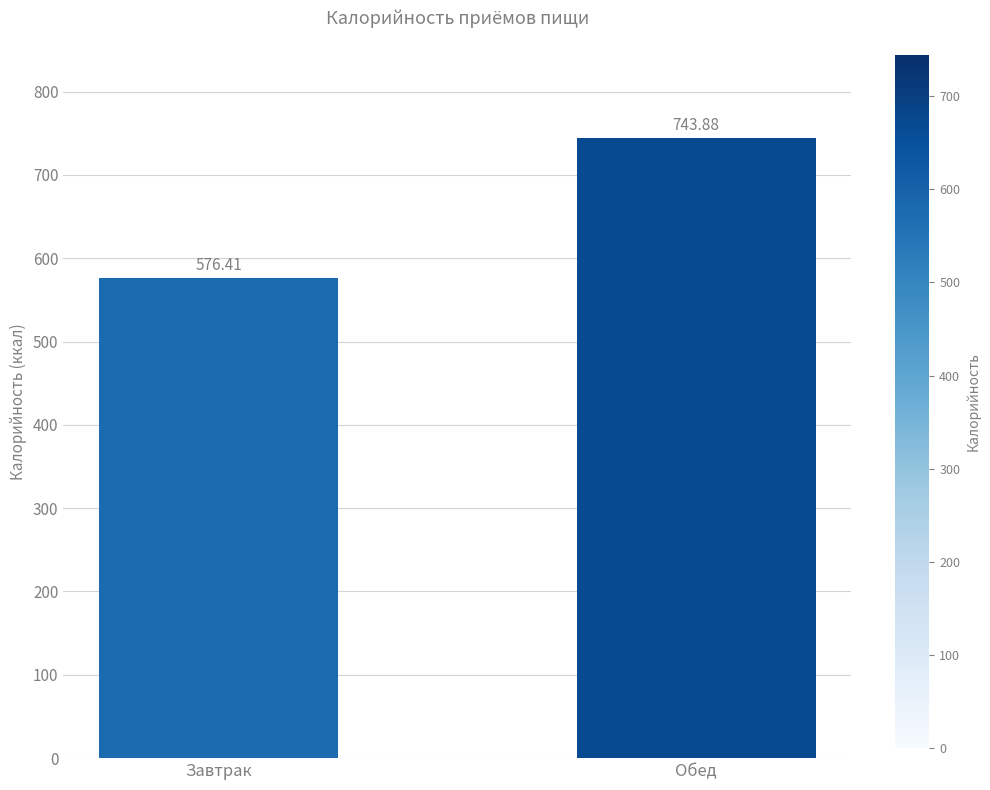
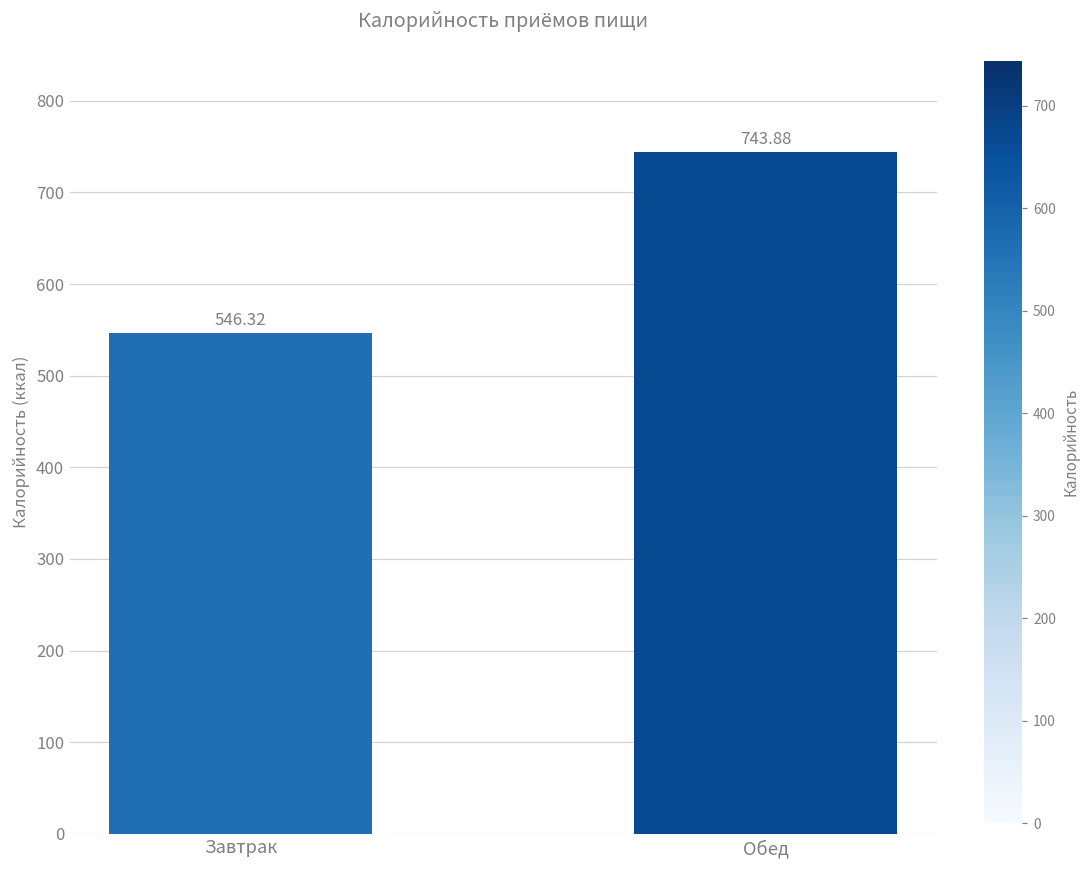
Завтрак: 576.41 -> 546.32
